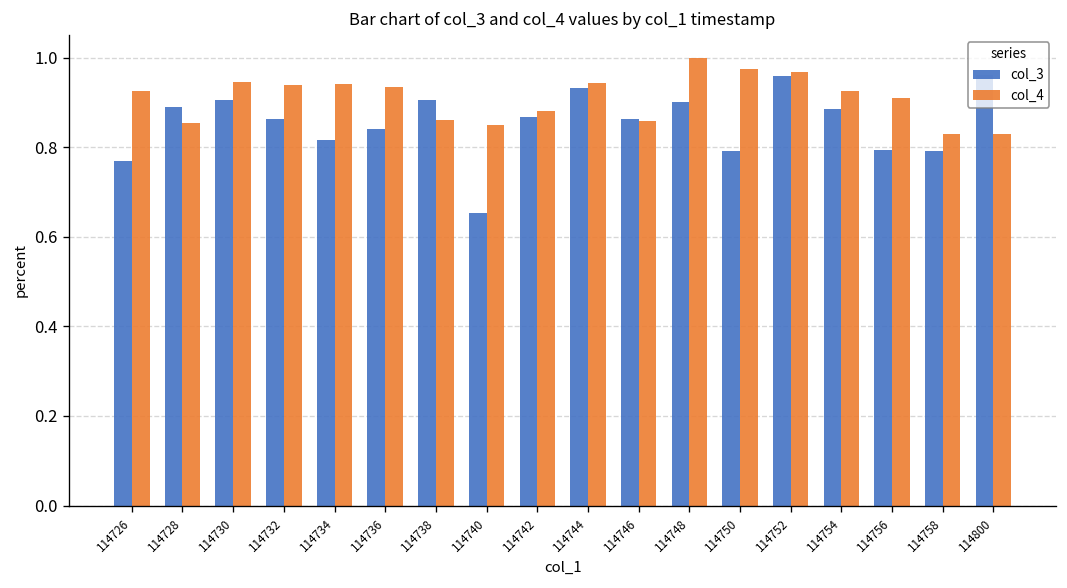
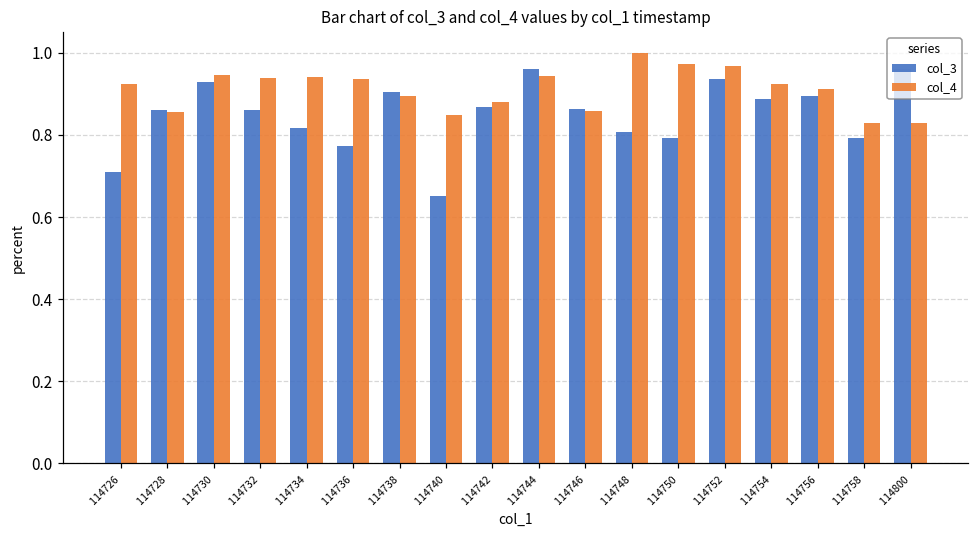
col_3, 114726: 0.77 -> 0.71
col_3, 114728: 0.89 -> 0.86
col_3, 114730: 0.91 -> 0.93
col_3, 114736: 0.84 -> 0.77
col_4, 114738: 0.86 -> 0.90
col_3, 114744: 0.93 -> 0.96
col_3, 114748: 0.90 -> 0.81
col_3, 114752: 0.96 -> 0.94
col_3, 114756: 0.79 -> 0.90
